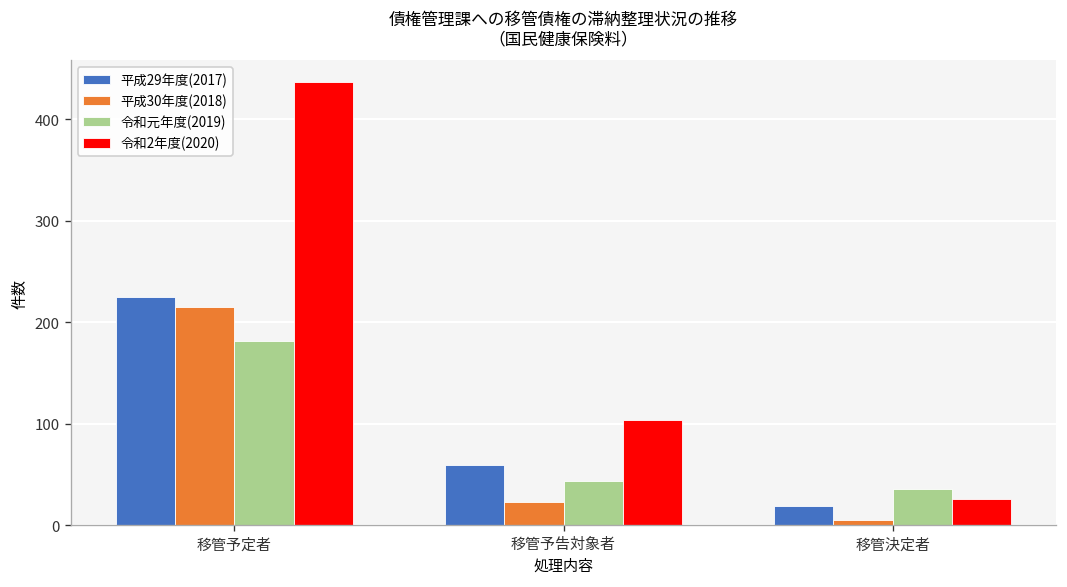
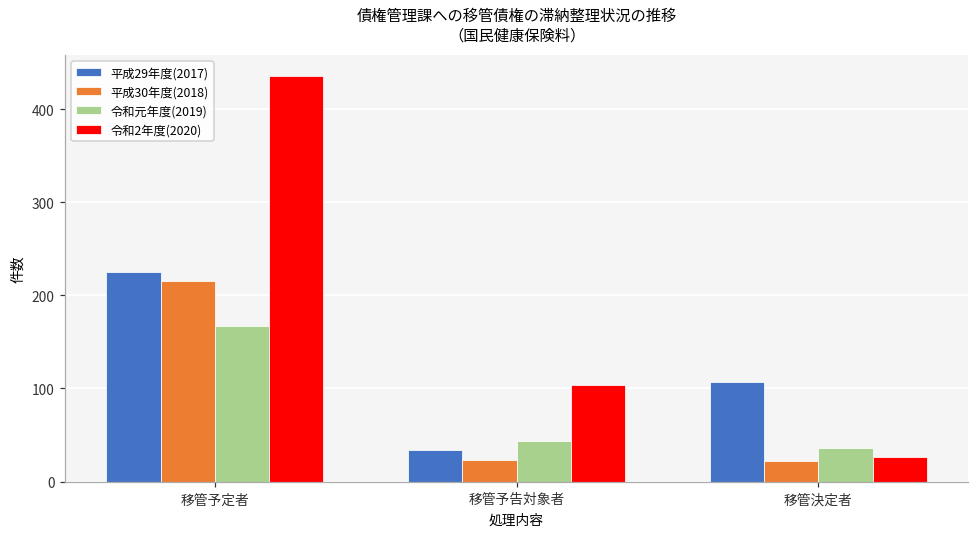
令和元年度(2019), 移管予定者: 180 -> 170
平成29年度(2017), 移管予告対象者: 60 -> 30
平成29年度(2017), 移管決定者: 20 -> 110
平成30年度(2018), 移管決定者: 10 -> 20
